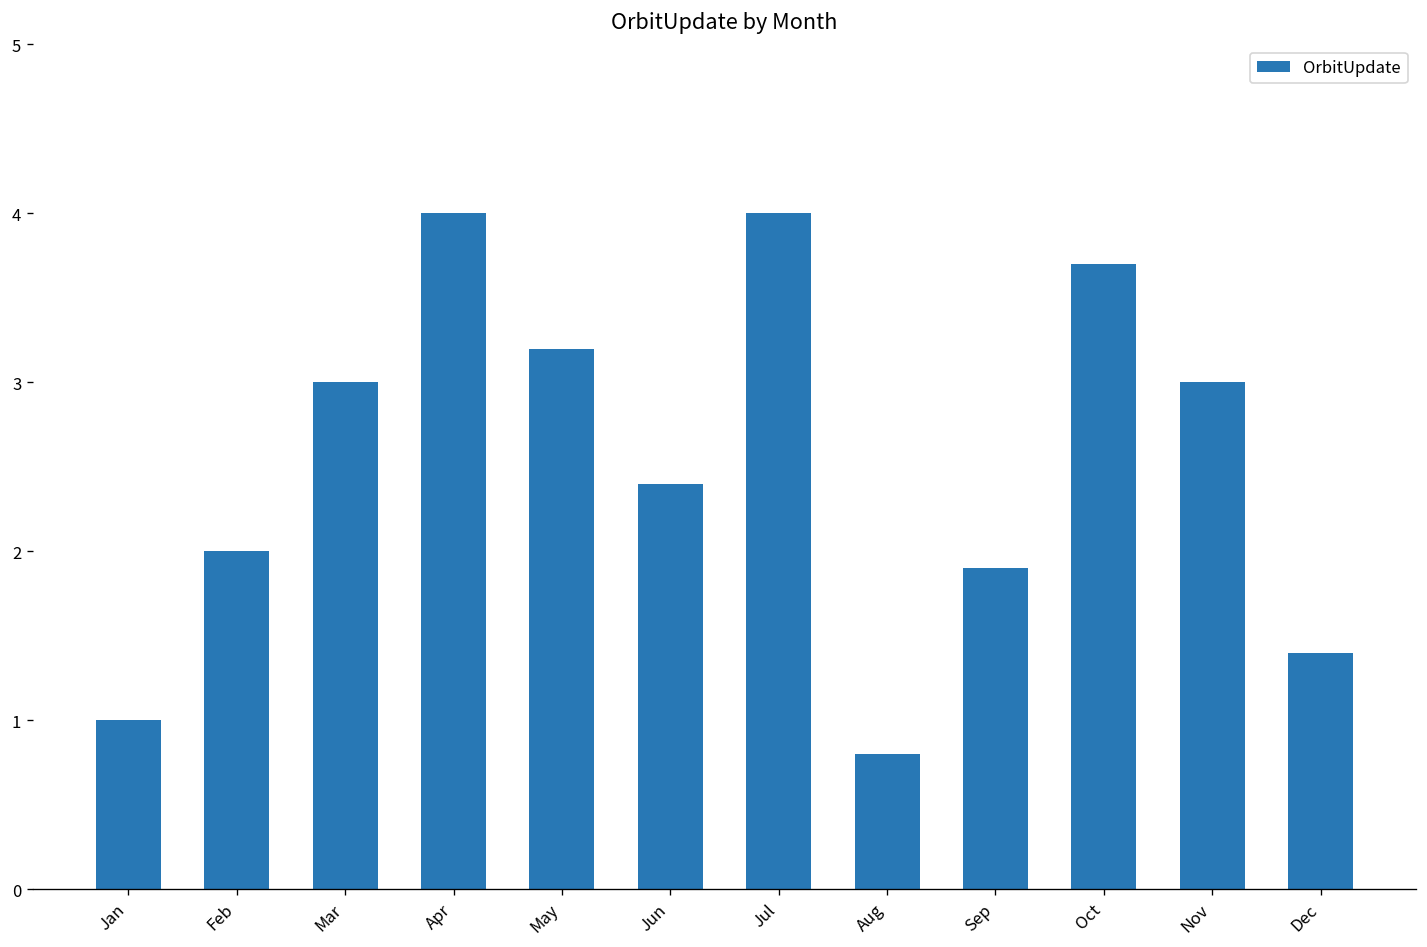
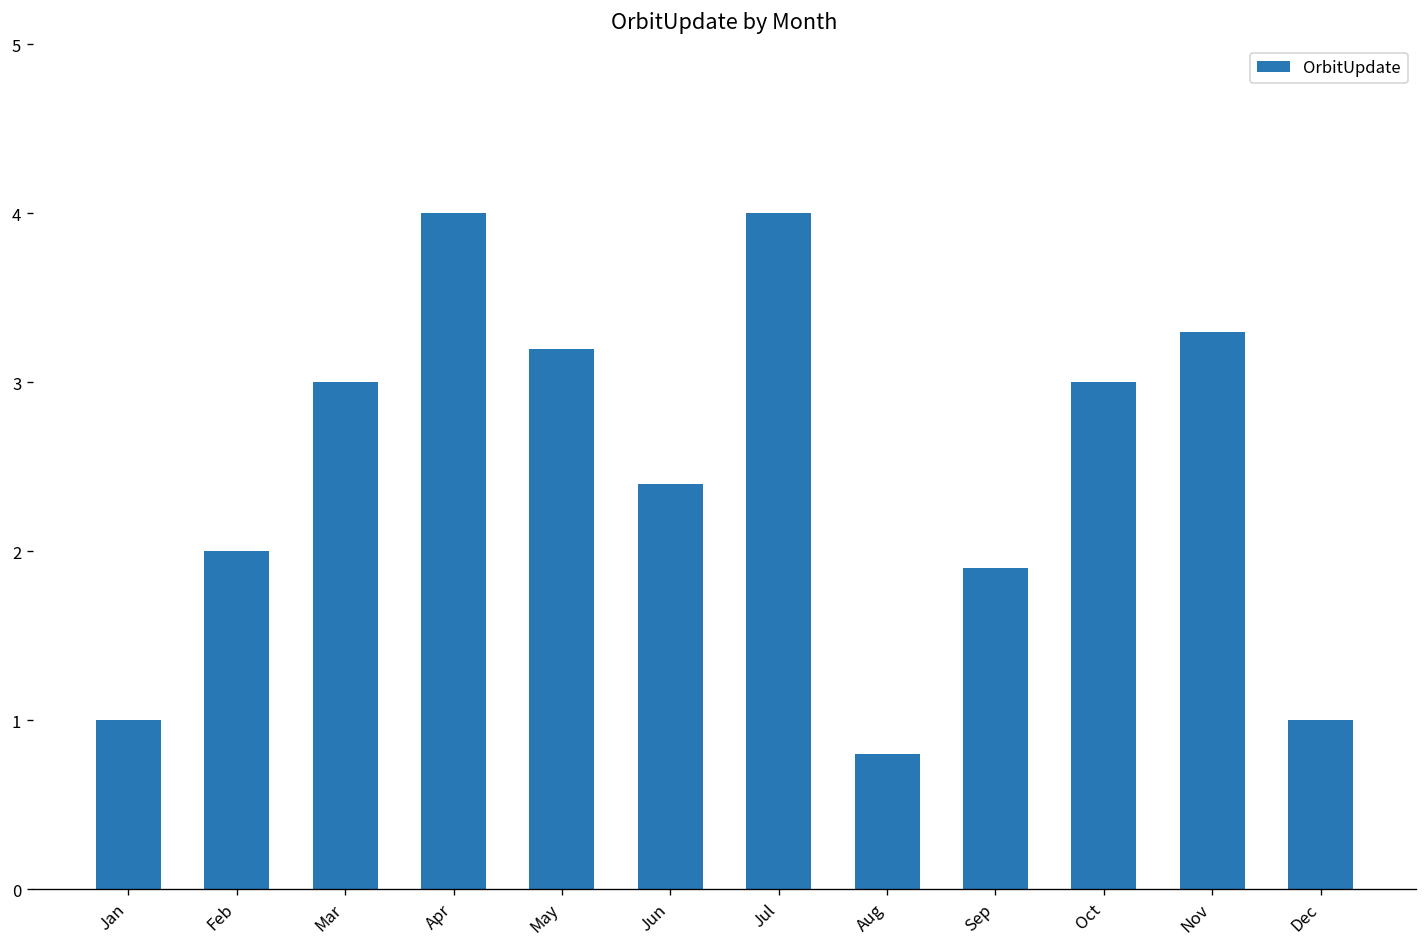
Oct: 3.7 -> 3.0
Nov: 3.0 -> 3.3
Dec: 1.4 -> 1.0
